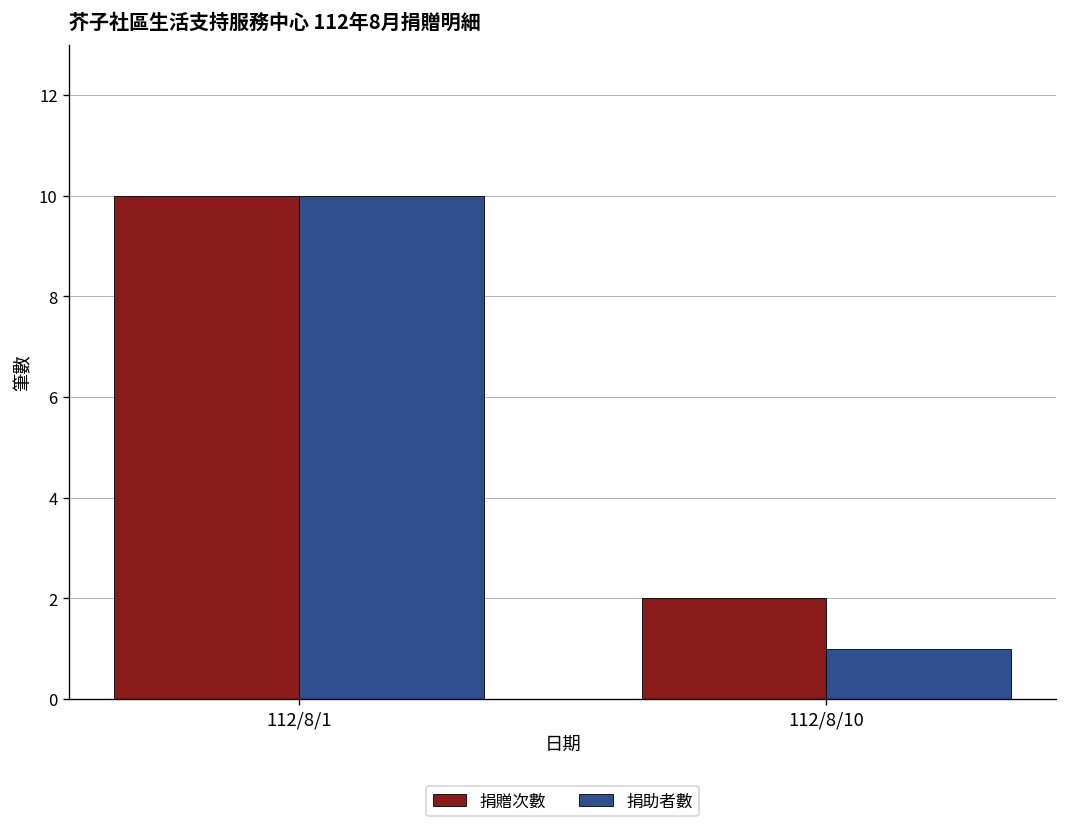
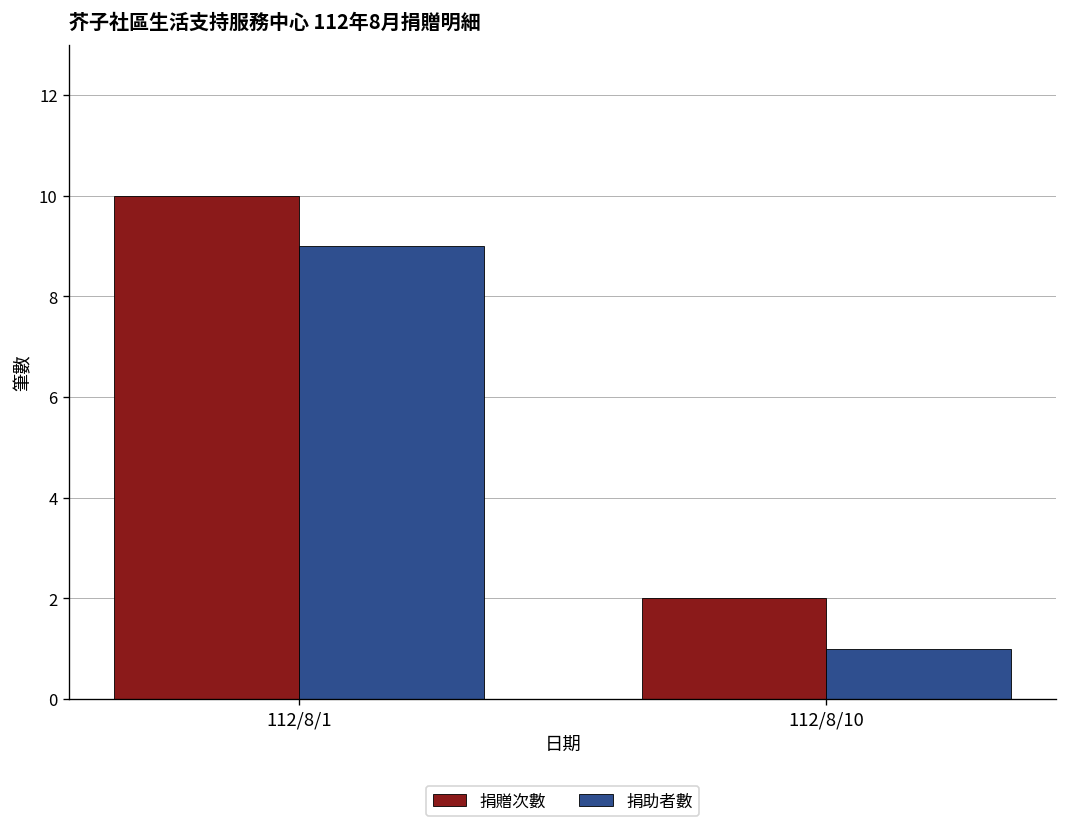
捐助者數, 112/8/1: 10 -> 9
